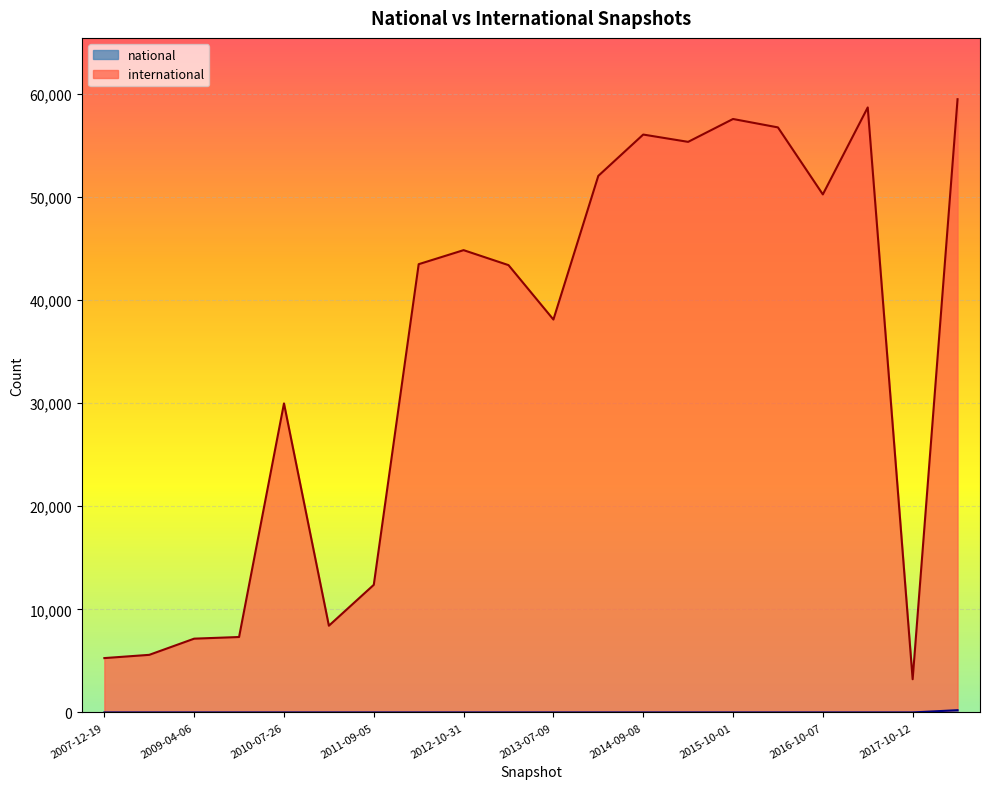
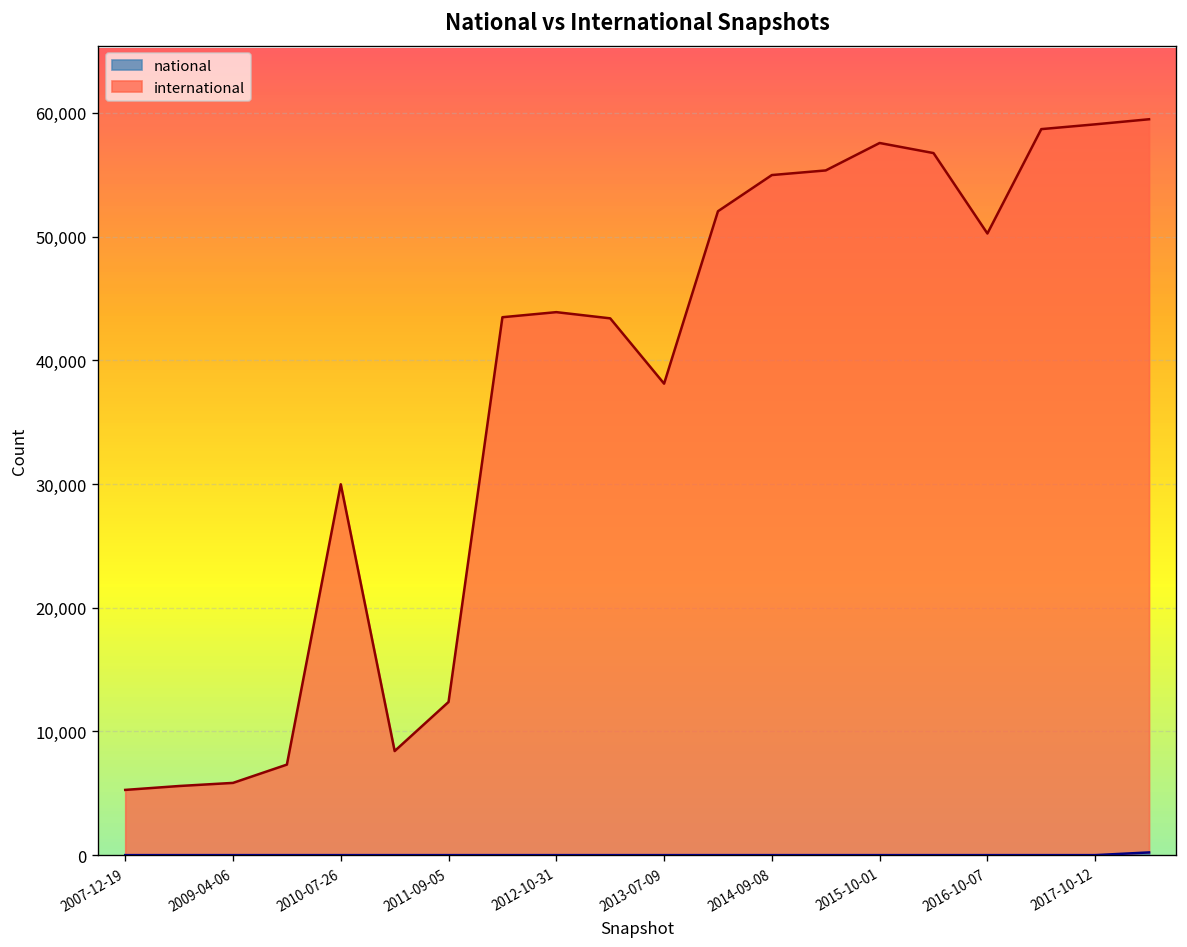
international, 2009-04-06: 7,200 -> 5,800
international, 2012-10-31: 44,800 -> 43,900
international, 2014-09-08: 56,100 -> 55,000
international, 2017-10-12: 3,200 -> 59,100
